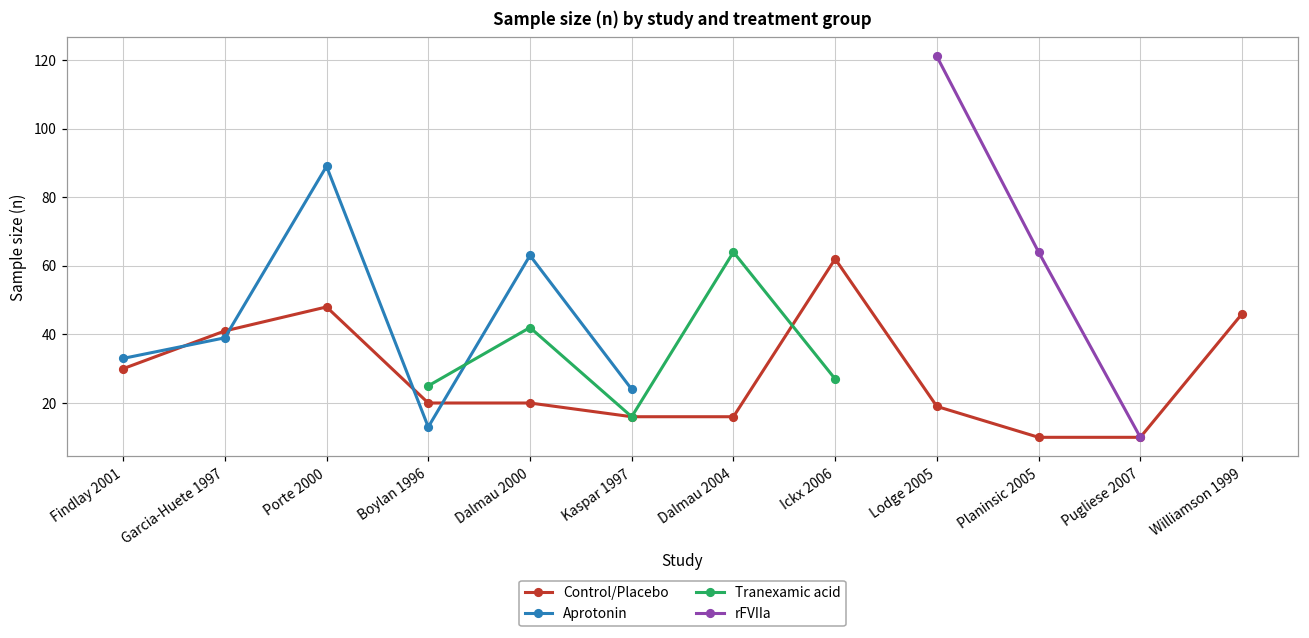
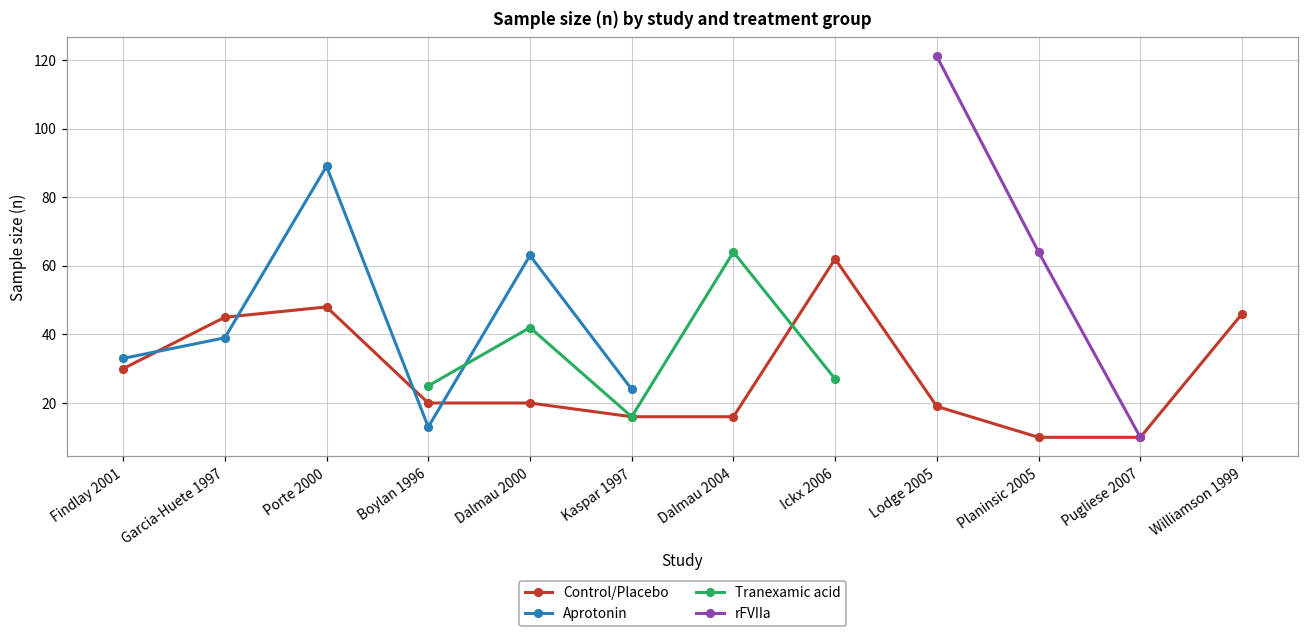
Control/Placebo, Garcia-Huete 1997: 41 -> 45
